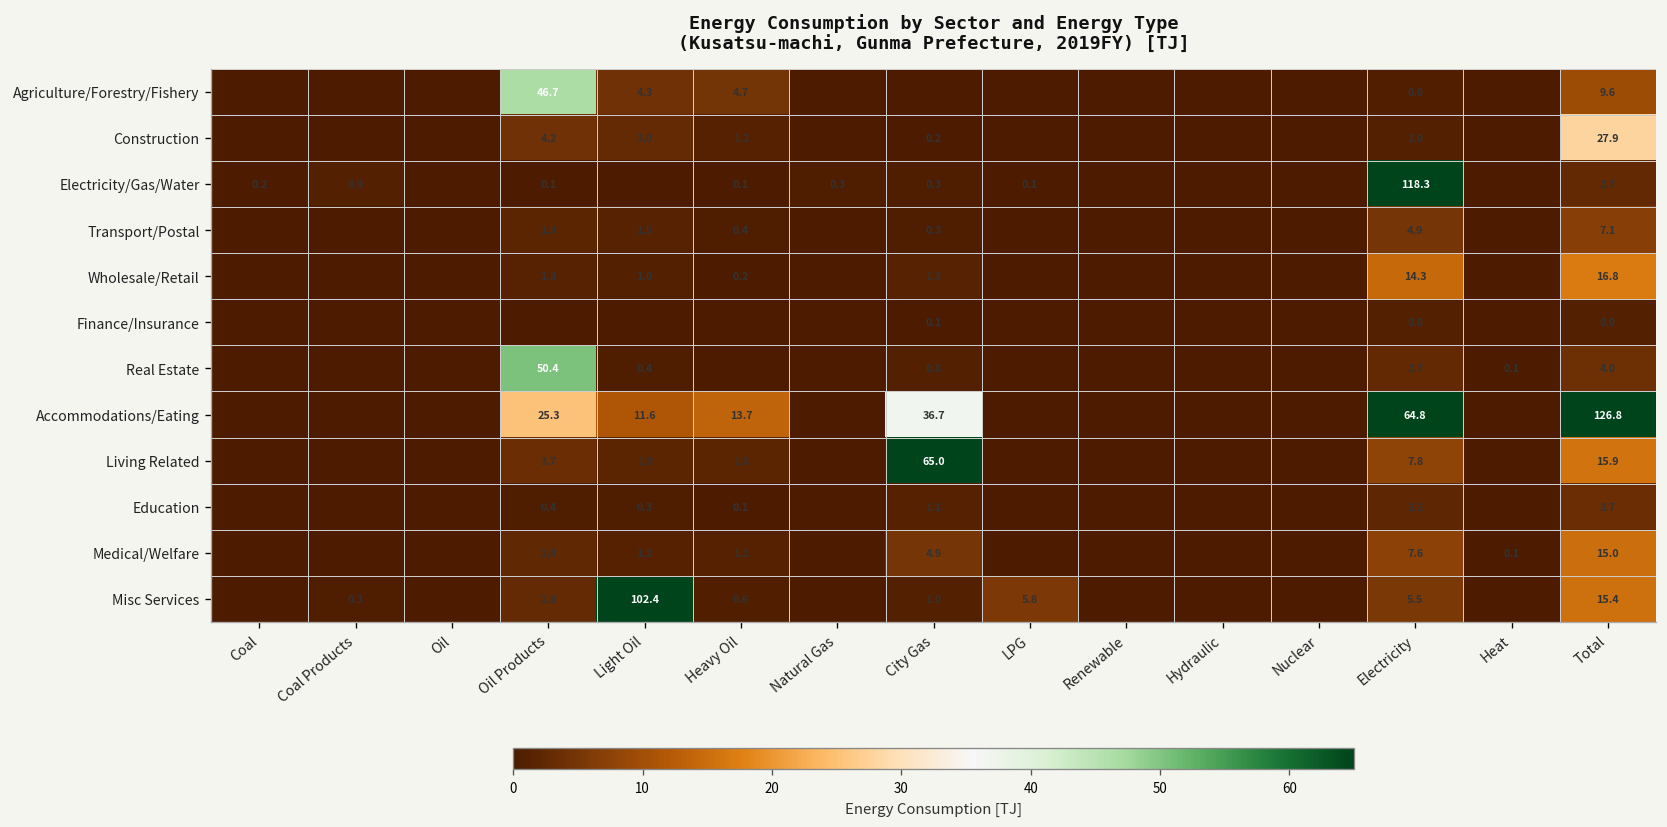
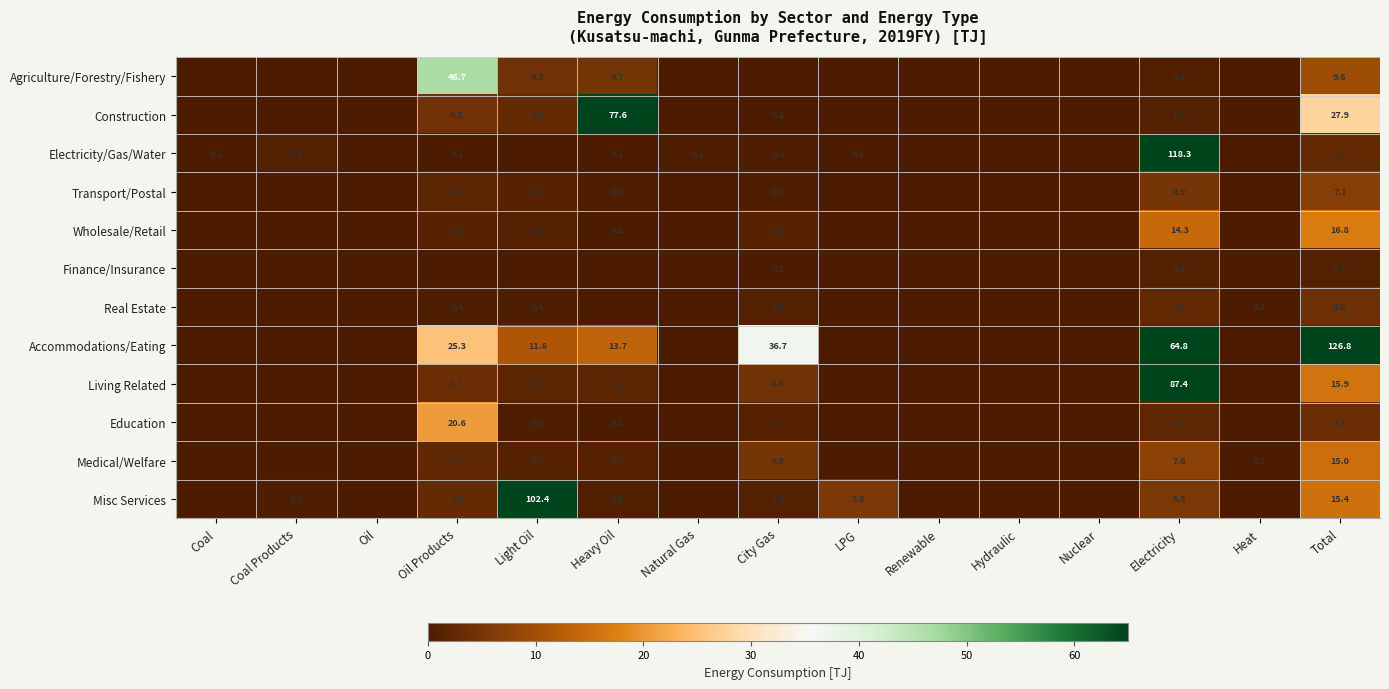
Construction, Heavy Oil: 1.2 -> 77.6
Real Estate, Oil Products: 50.4 -> 0.4
Living Related, City Gas: 65.0 -> 4.4
Living Related, Electricity: 7.8 -> 87.4
Education, Oil Products: 0.4 -> 20.6
